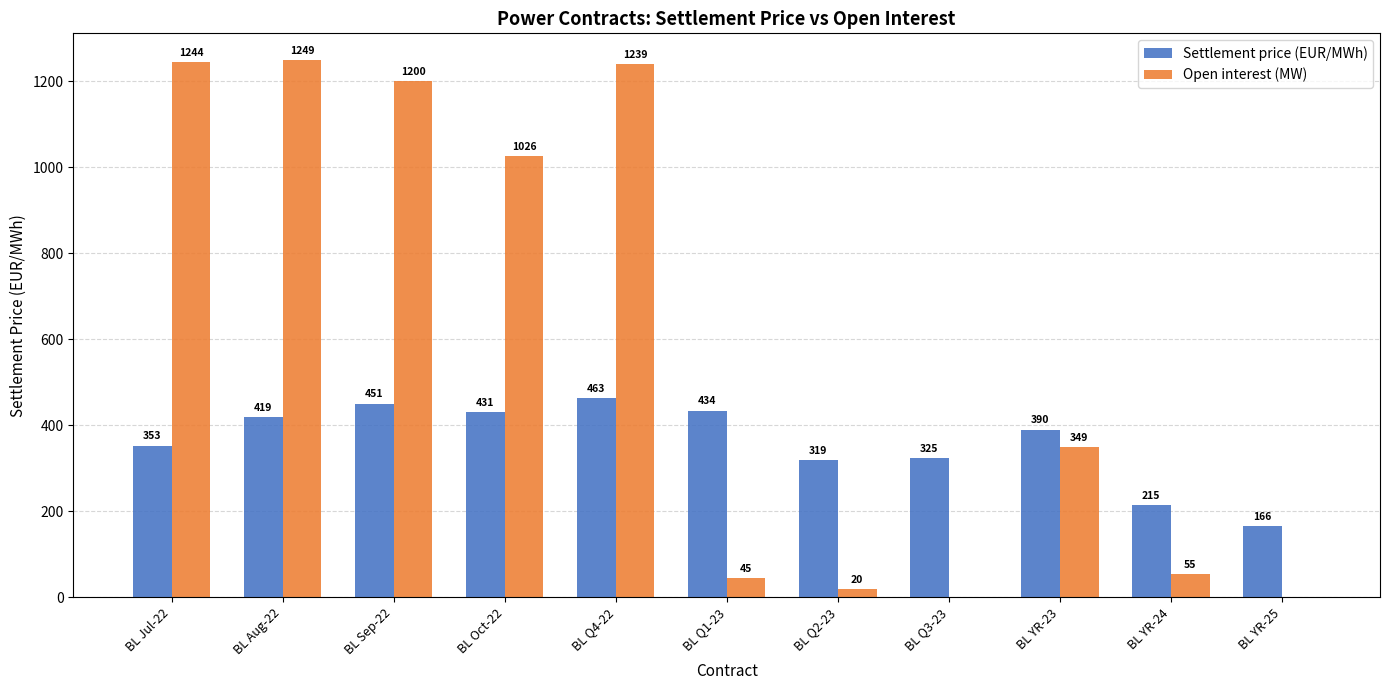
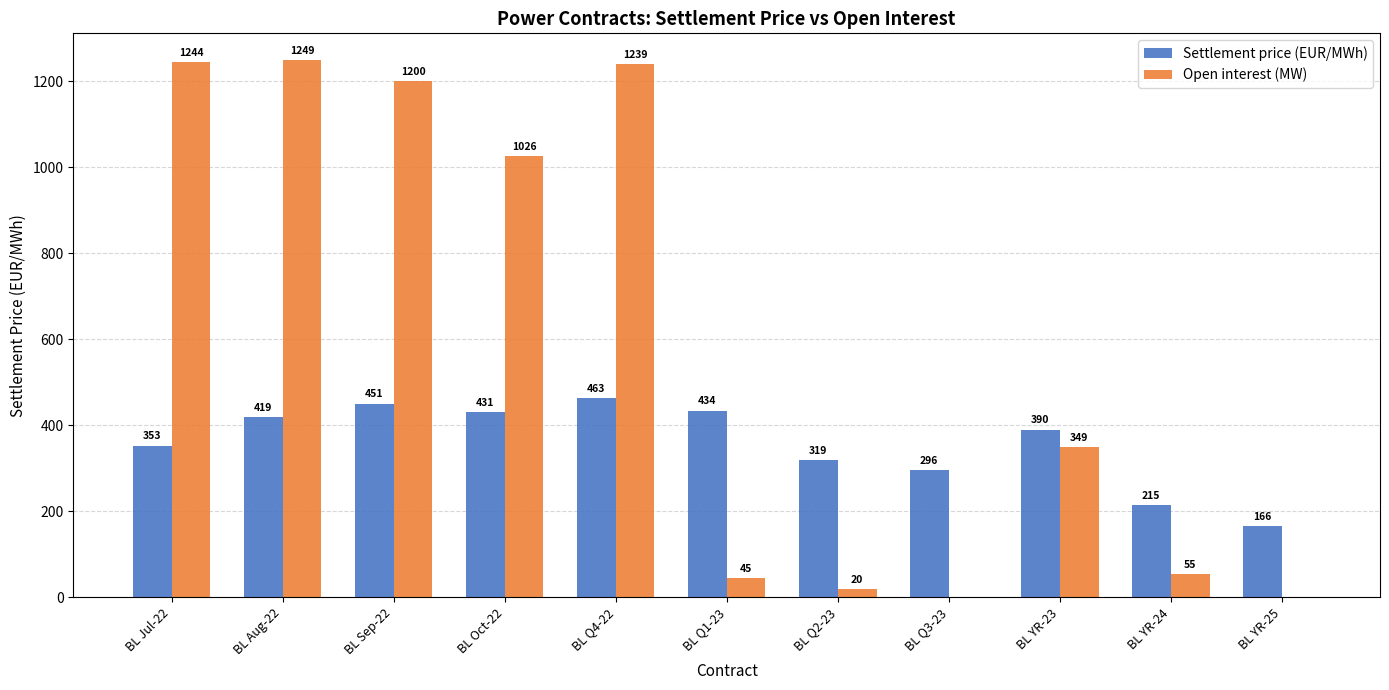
Settlement price (EUR/MWh), BL Q3-23: 325 -> 296
